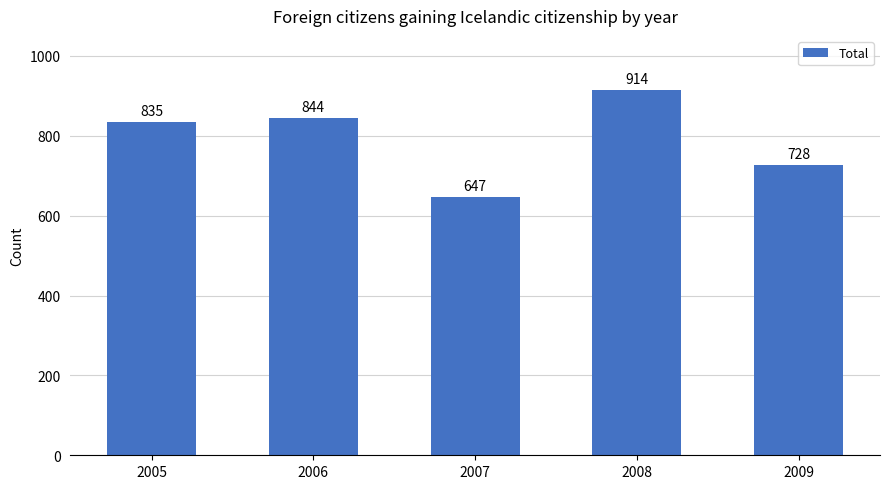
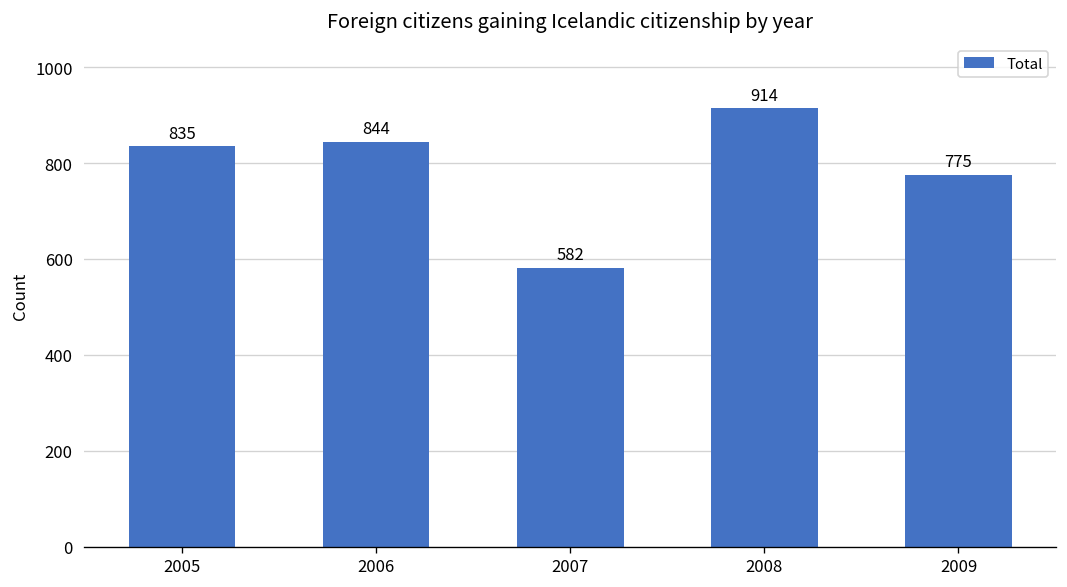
2007: 647 -> 582
2009: 728 -> 775
